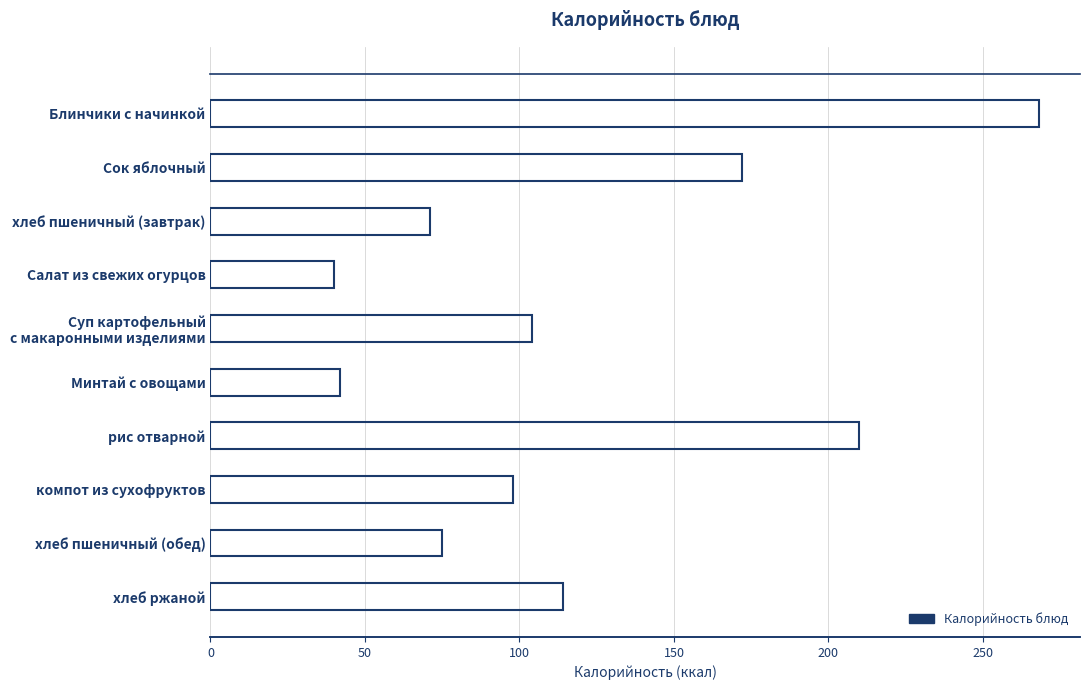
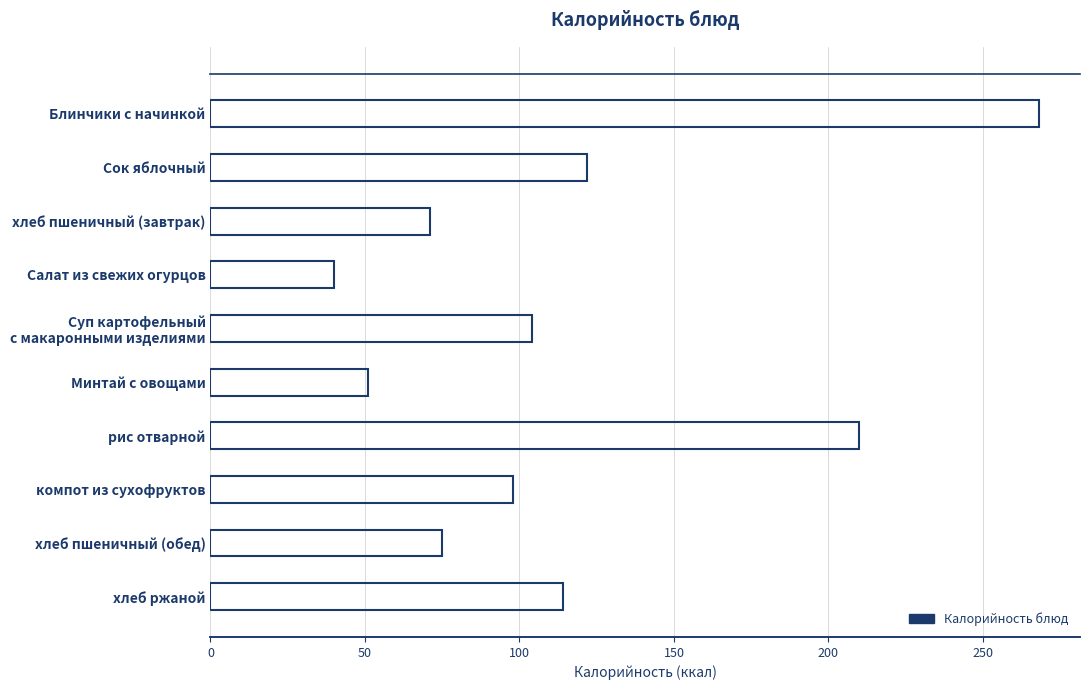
Сок яблочный: 172 -> 122
Минтай с овощами: 42 -> 51
